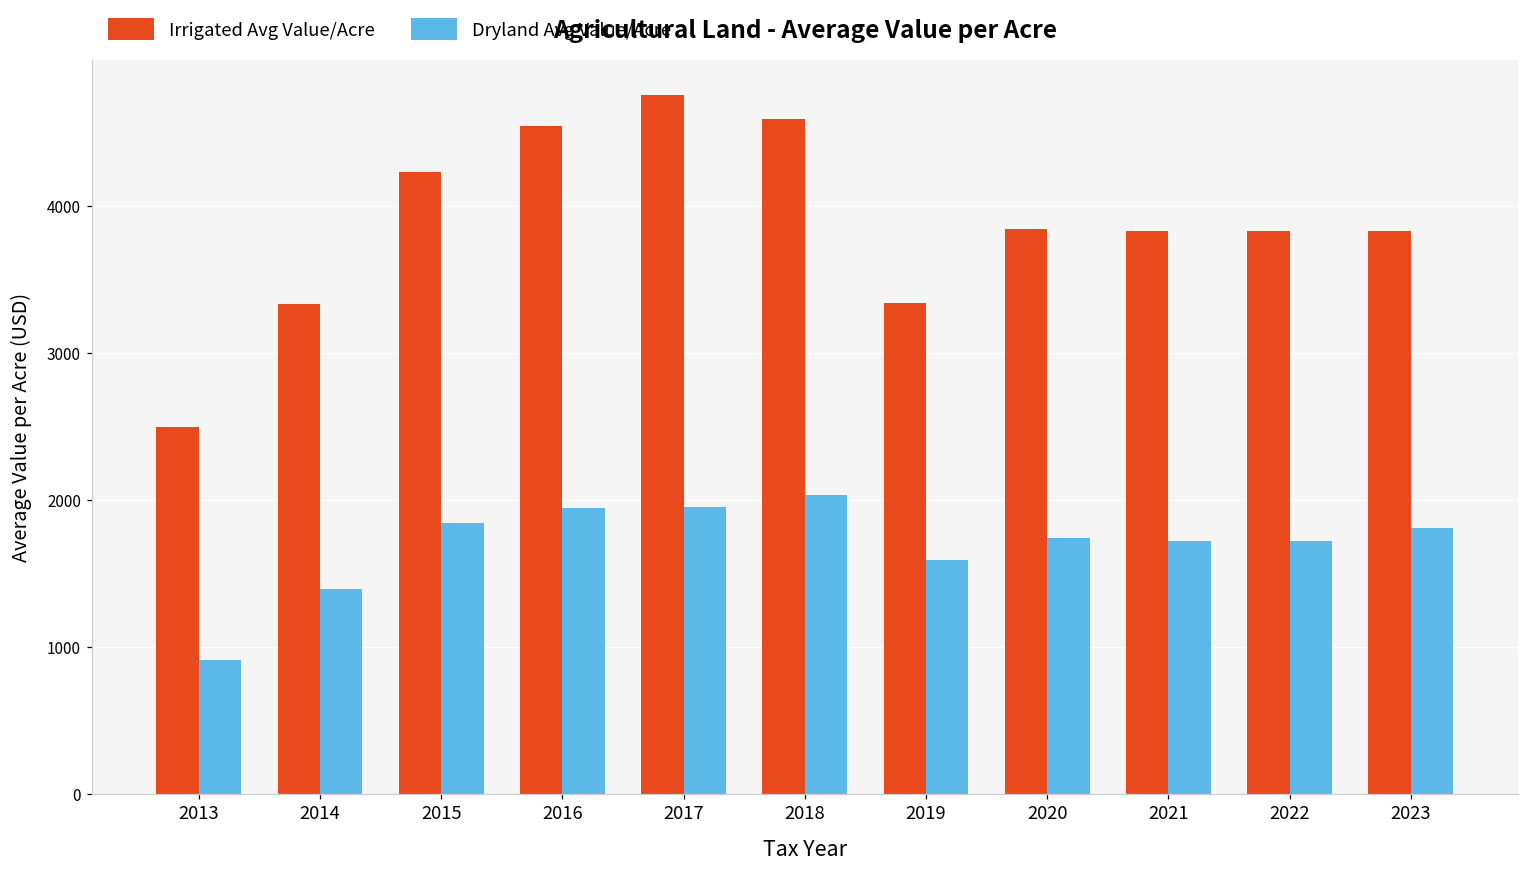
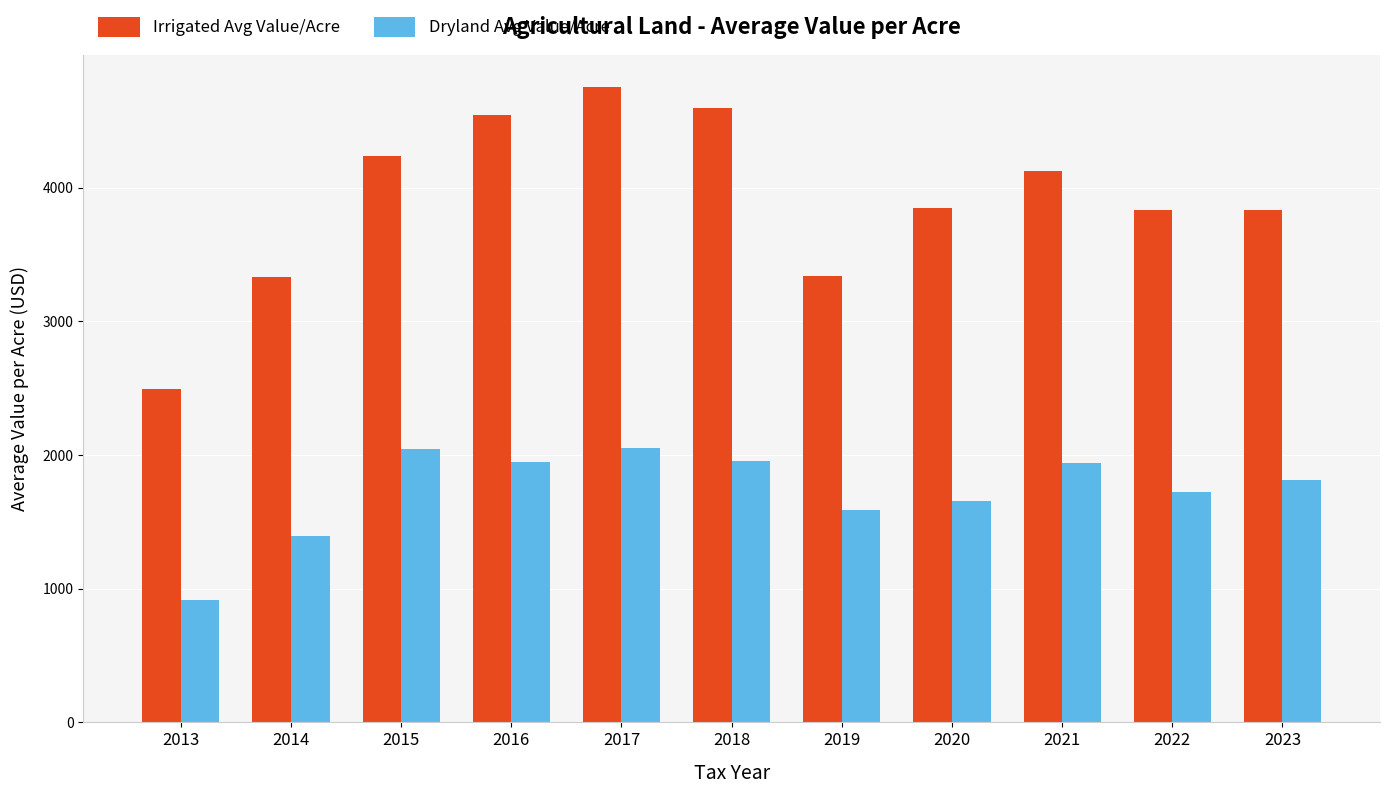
Dryland Avg Value/Acre, 2015: 1850 -> 2040
Dryland Avg Value/Acre, 2017: 1950 -> 2060
Dryland Avg Value/Acre, 2018: 2030 -> 1950
Dryland Avg Value/Acre, 2020: 1740 -> 1650
Irrigated Avg Value/Acre, 2021: 3830 -> 4130
Dryland Avg Value/Acre, 2021: 1720 -> 1940
